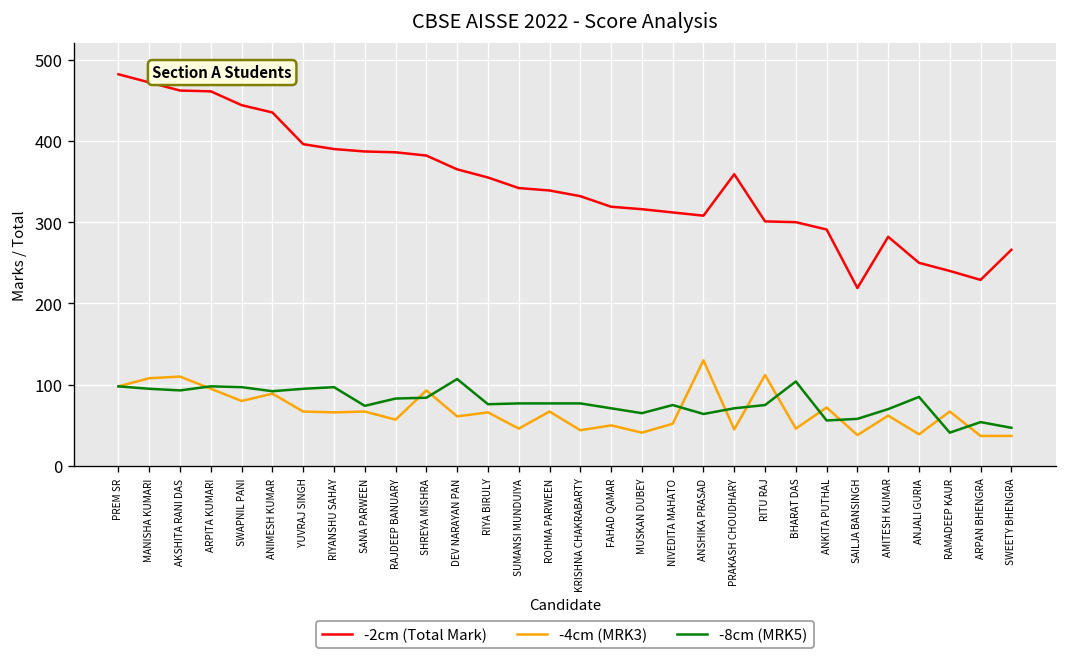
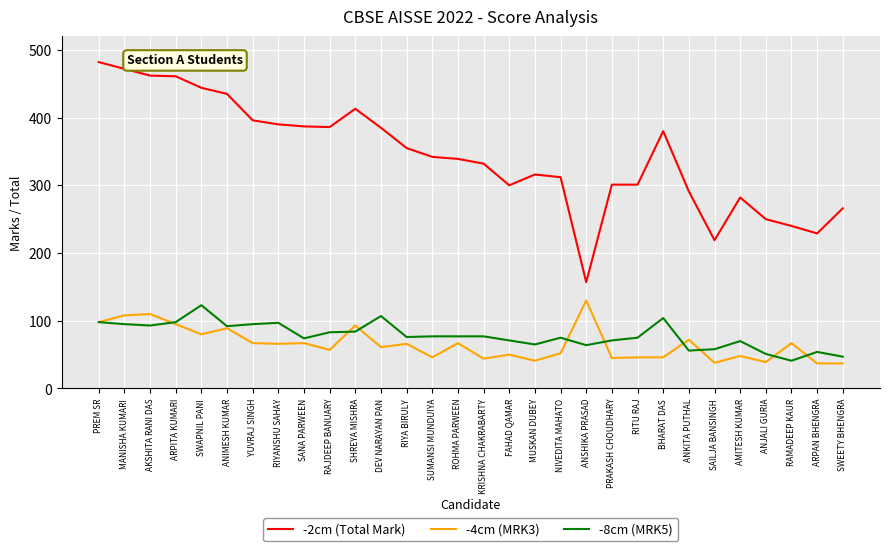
-8cm (MRK5), SWAPNIL PANI: 100 -> 120
-2cm (Total Mark), SHREYA MISHRA: 380 -> 410
-2cm (Total Mark), DEV NARAYAN PAN: 370 -> 390
-2cm (Total Mark), FAHAD QAMAR: 320 -> 300
-2cm (Total Mark), ANSHIKA PRASAD: 310 -> 160
-2cm (Total Mark), PRAKASH CHOUDHARY: 360 -> 300
-4cm (MRK3), RITU RAJ: 110 -> 50
-2cm (Total Mark), BHARAT DAS: 300 -> 380
-4cm (MRK3), AMITESH KUMAR: 60 -> 50
-8cm (MRK5), ANJALI GURIA: 90 -> 50
